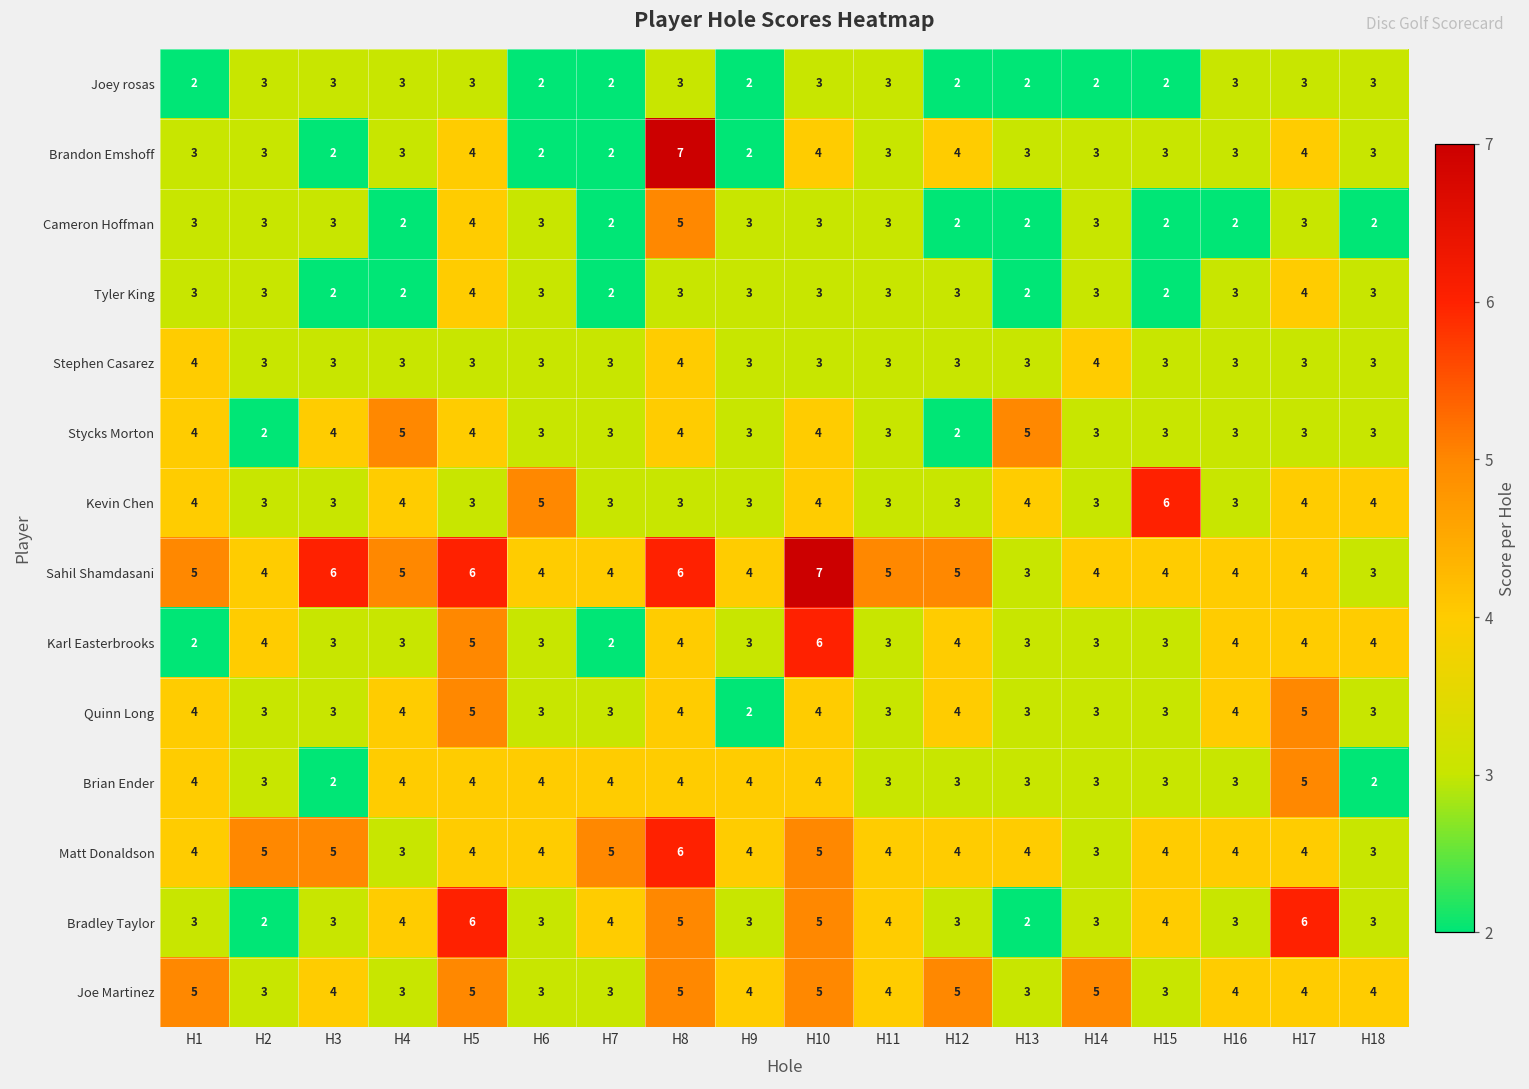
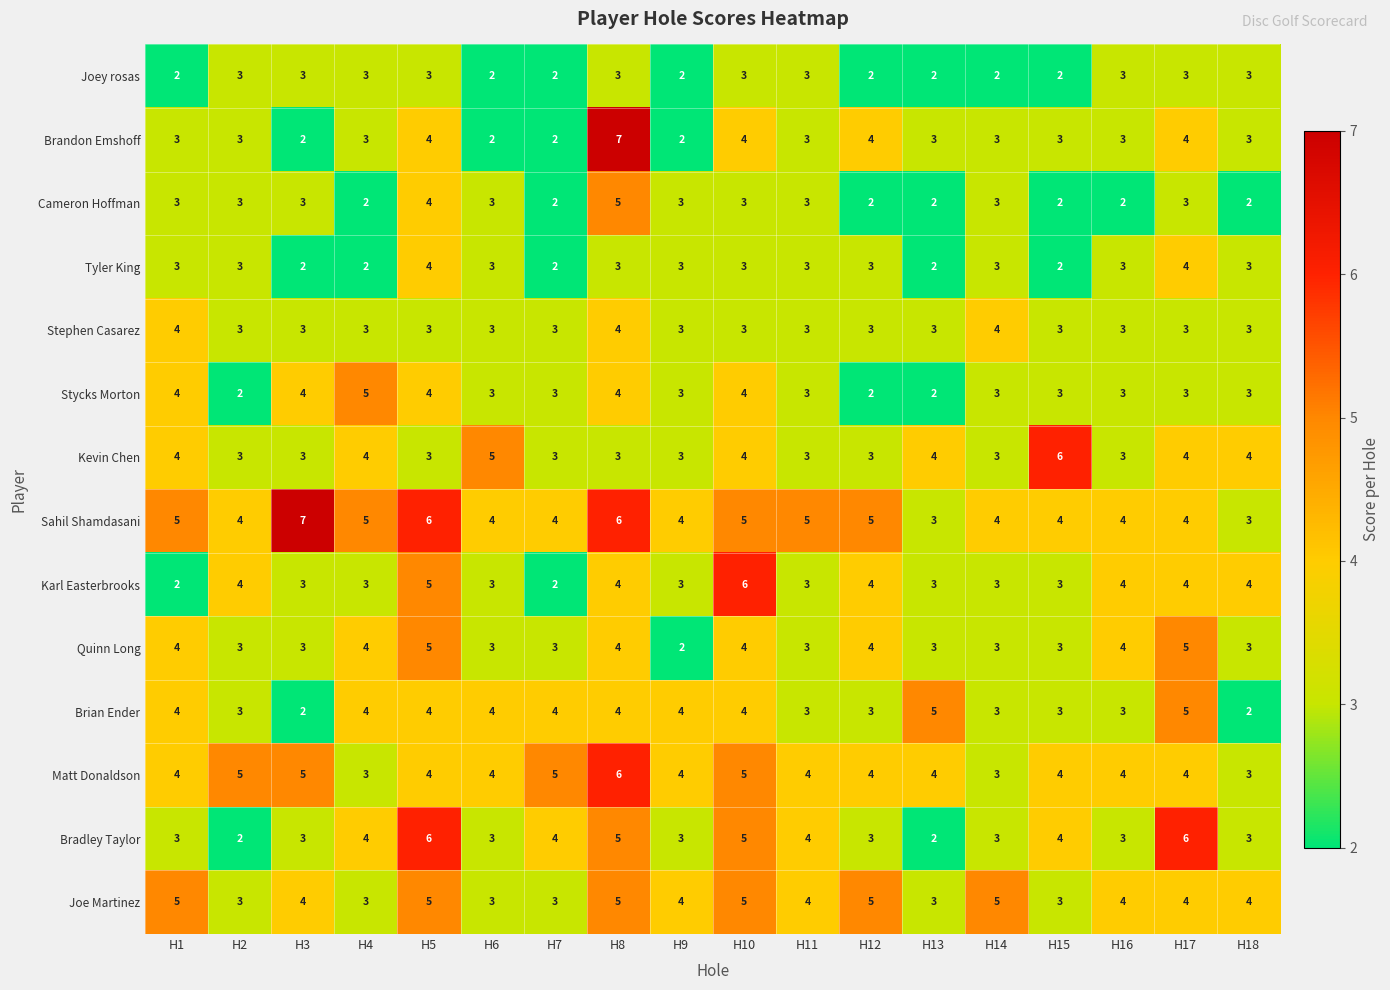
Stycks Morton, H13: 5 -> 2
Sahil Shamdasani, H3: 6 -> 7
Sahil Shamdasani, H10: 7 -> 5
Brian Ender, H13: 3 -> 5
